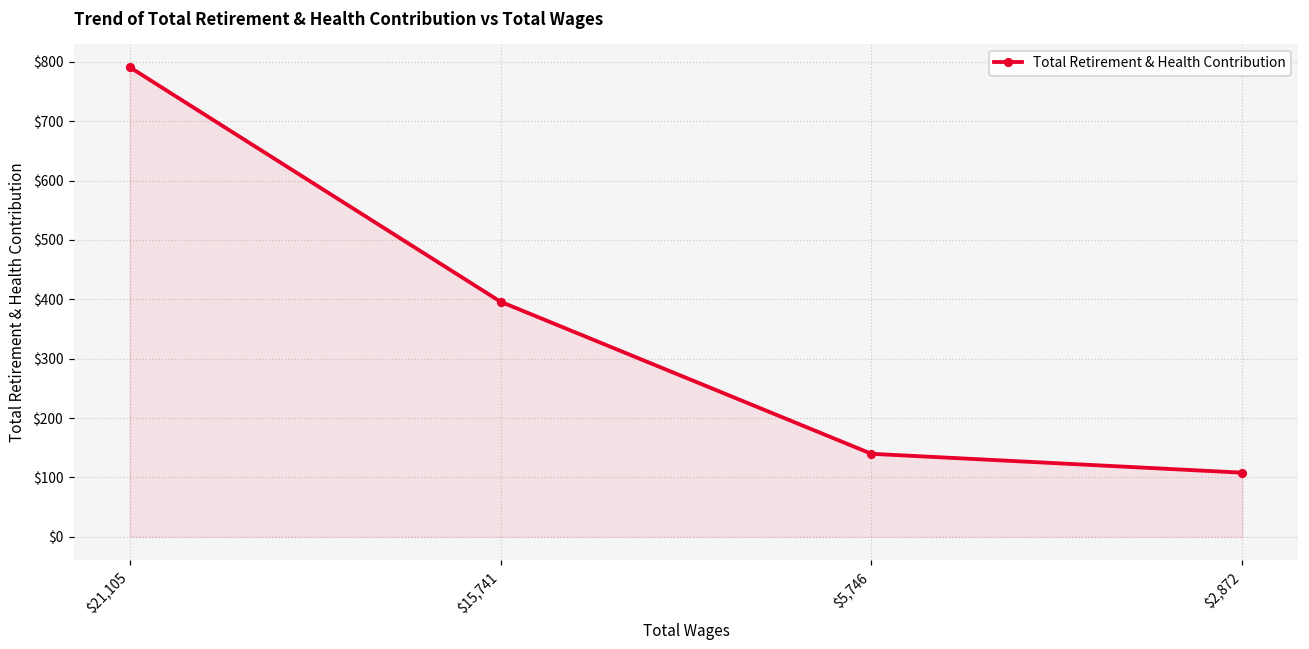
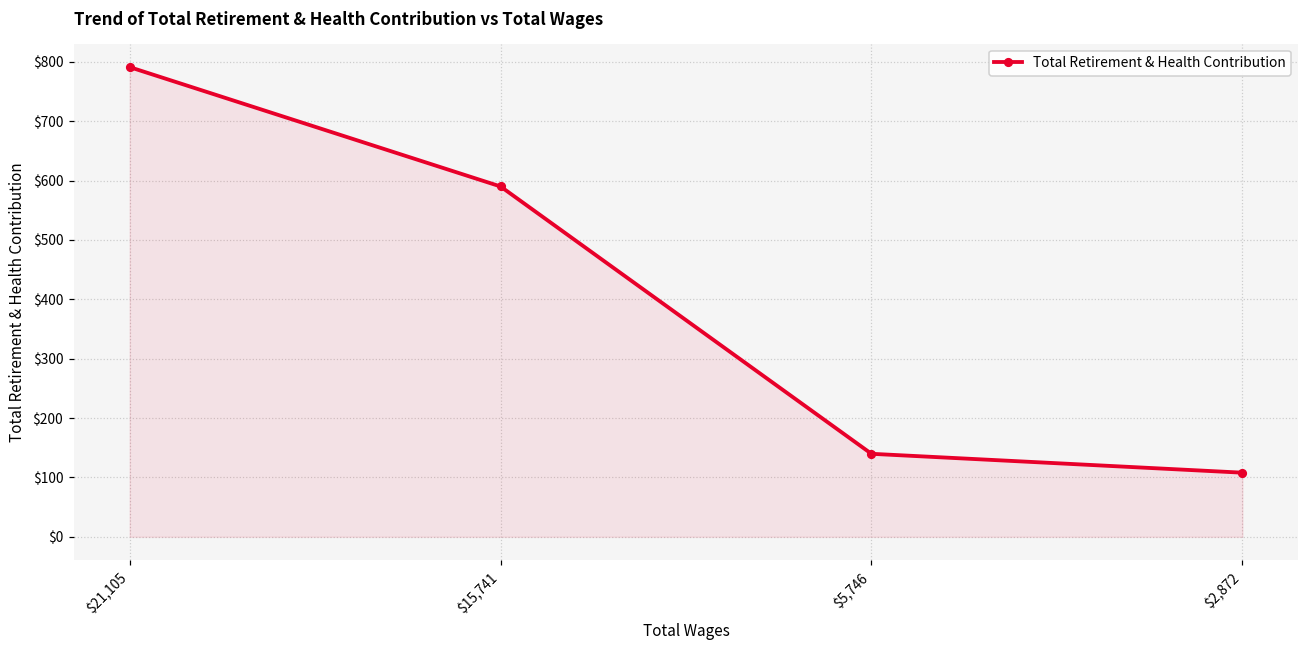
$15,741: $400 -> $590
